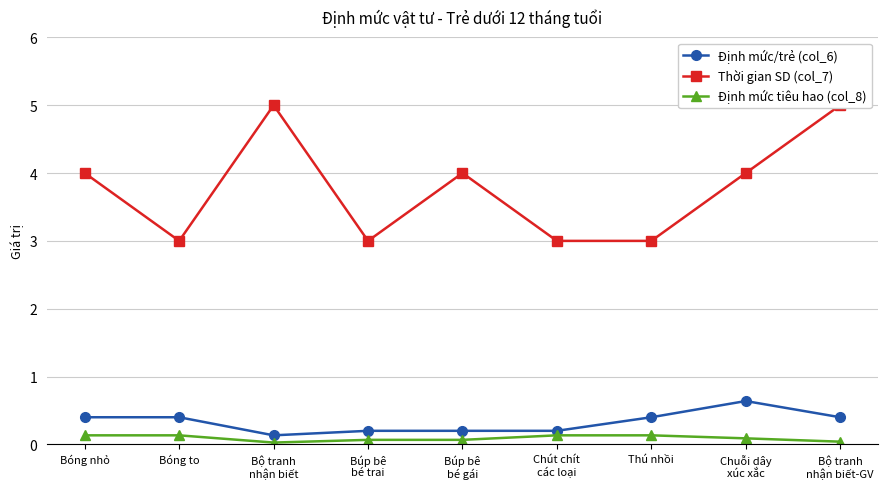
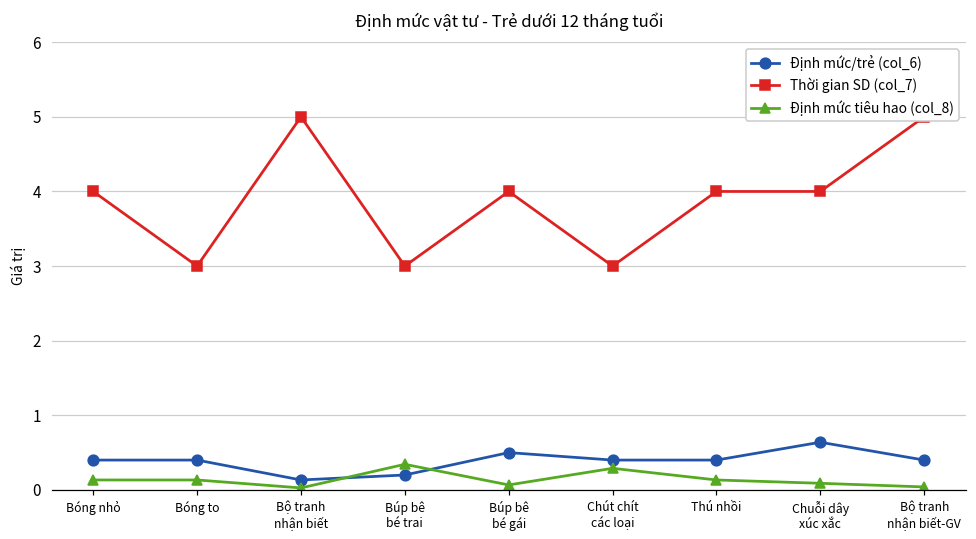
Định mức tiêu hao (col_8), Búp bê bé trai: 0.1 -> 0.3
Định mức/trẻ (col_6), Búp bê bé gái: 0.2 -> 0.5
Định mức/trẻ (col_6), Chút chít các loại: 0.2 -> 0.4
Định mức tiêu hao (col_8), Chút chít các loại: 0.1 -> 0.3
Thời gian SD (col_7), Thú nhồi: 3 -> 4
